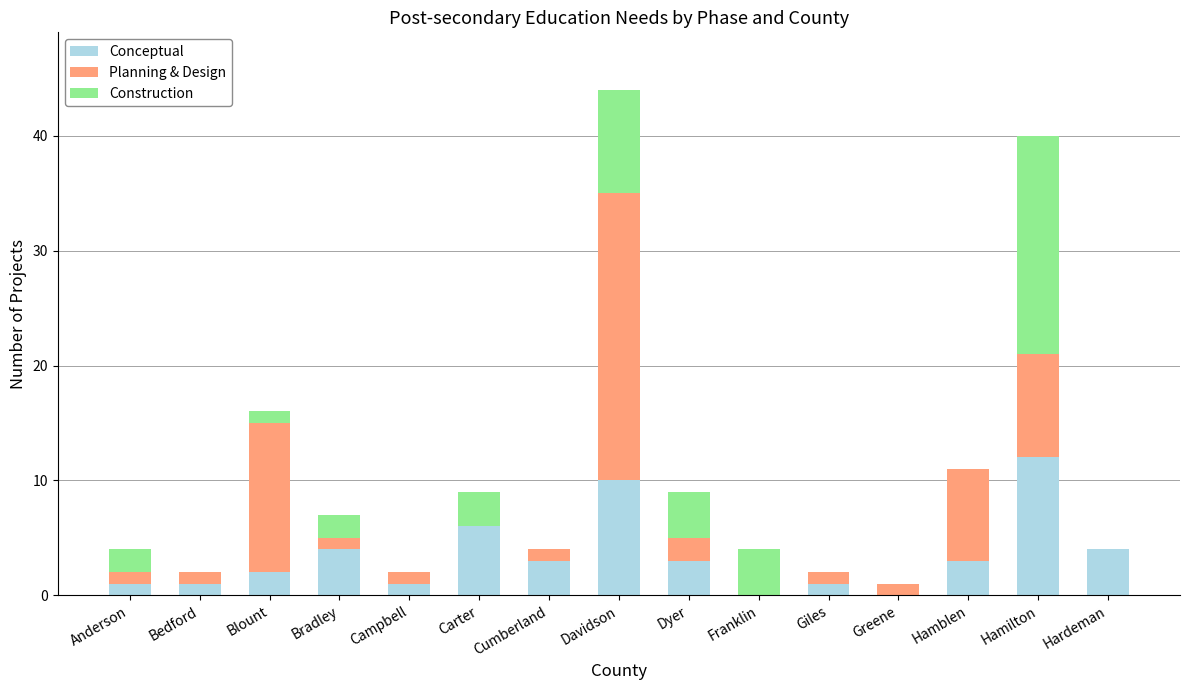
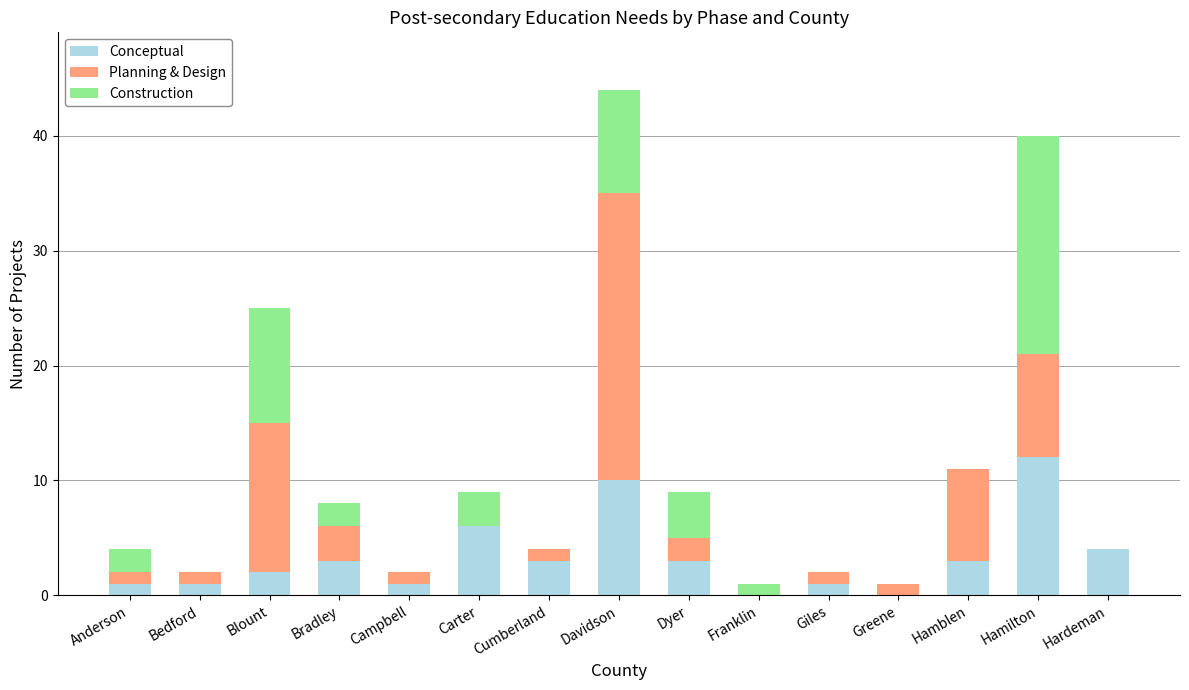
Construction, Blount: 1 -> 10
Conceptual, Bradley: 4 -> 3
Planning & Design, Bradley: 1 -> 3
Construction, Franklin: 4 -> 1
